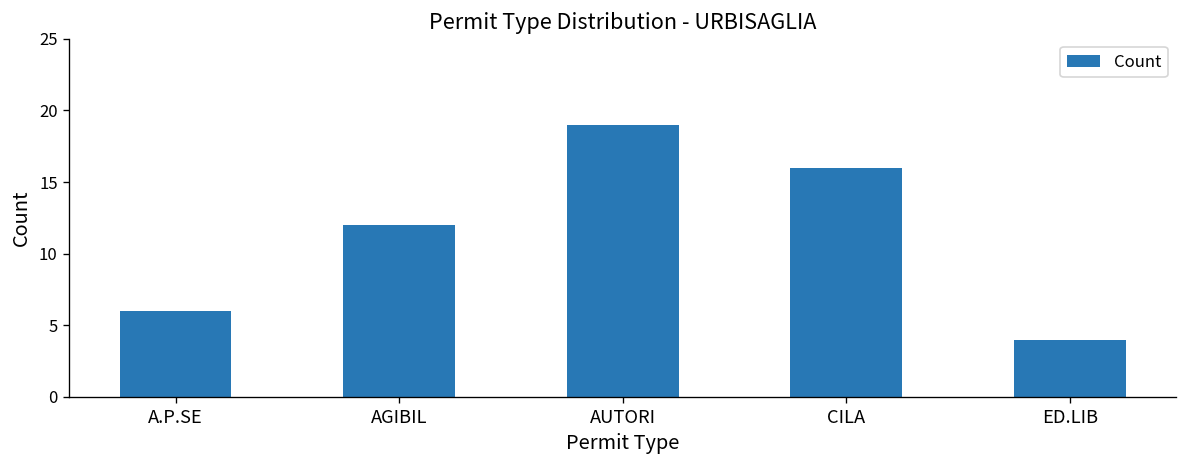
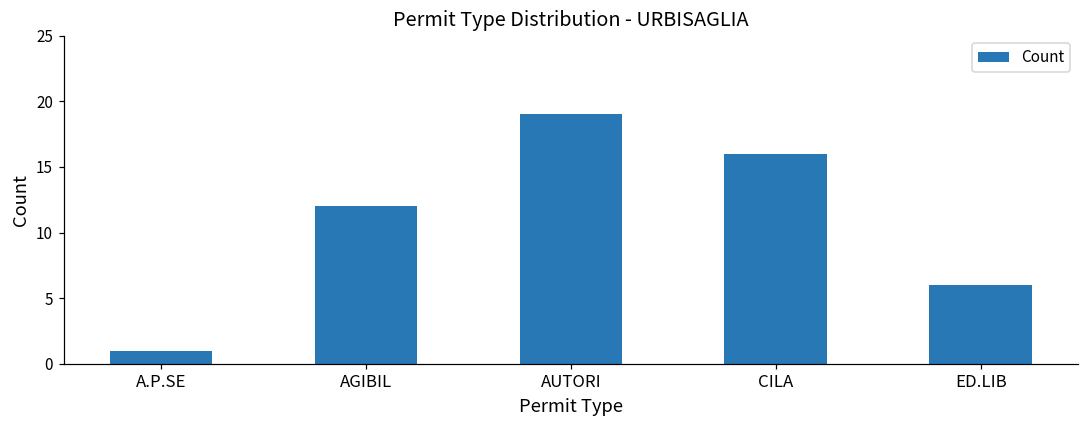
A.P.SE: 6 -> 1
ED.LIB: 4 -> 6
